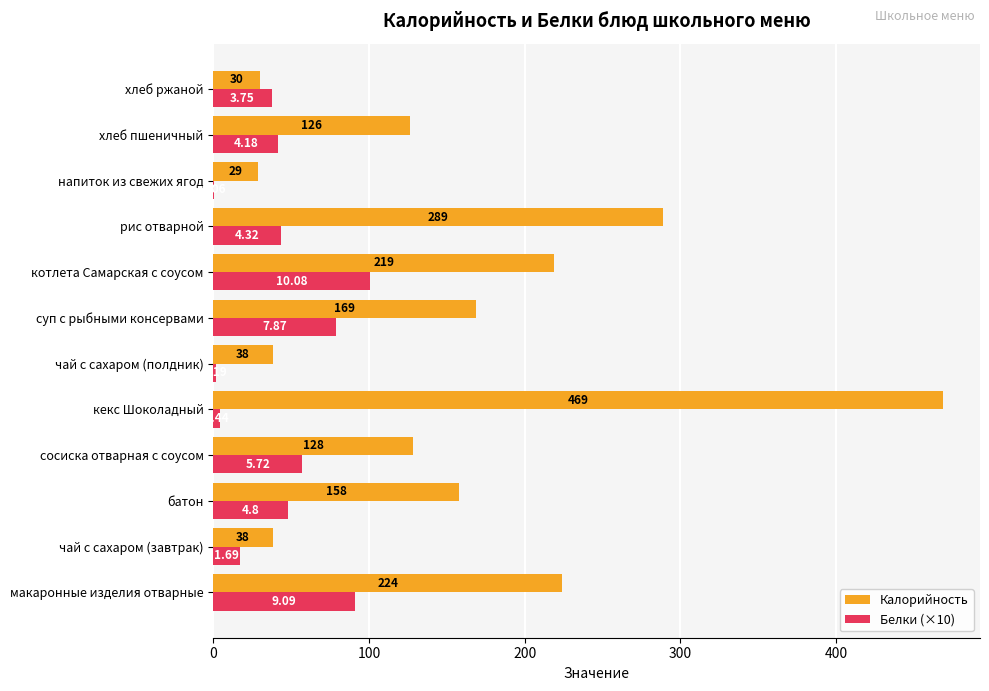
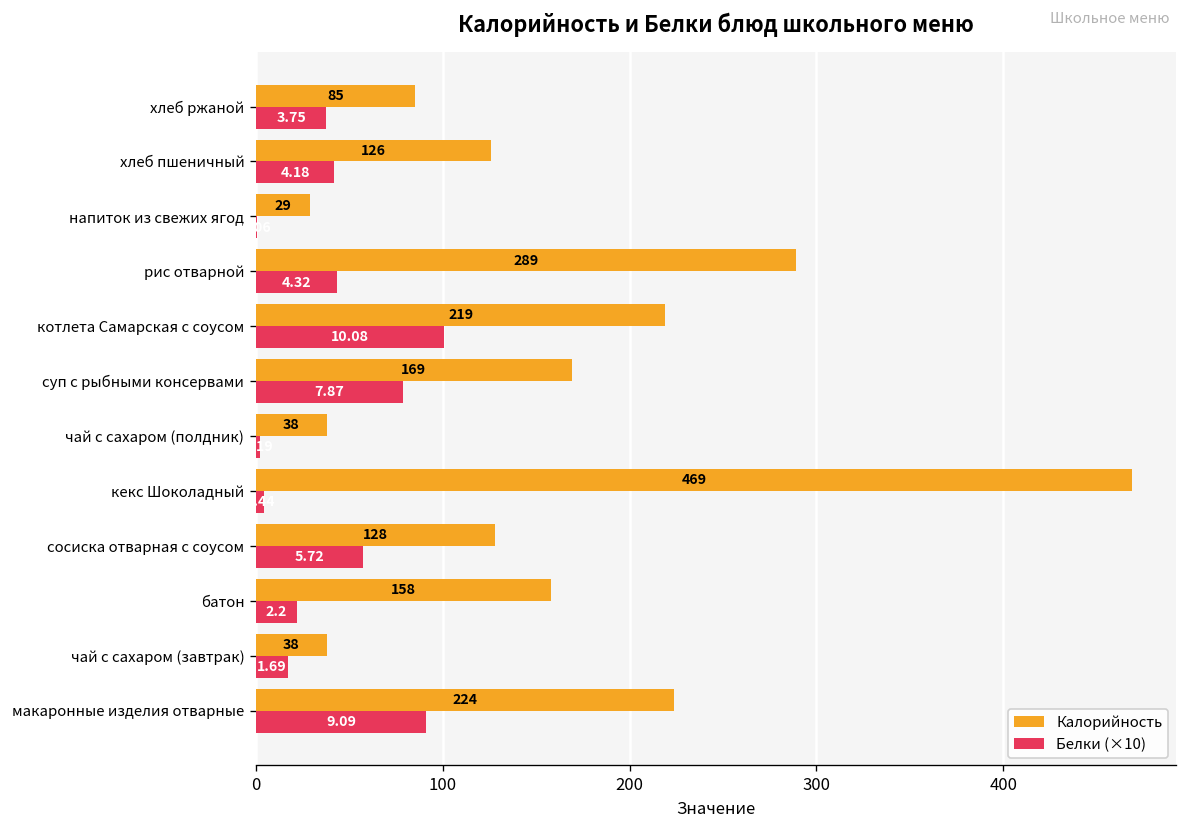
Калорийность, хлеб ржаной: 30 -> 85
Белки (×10), батон: 4.8 -> 2.2
